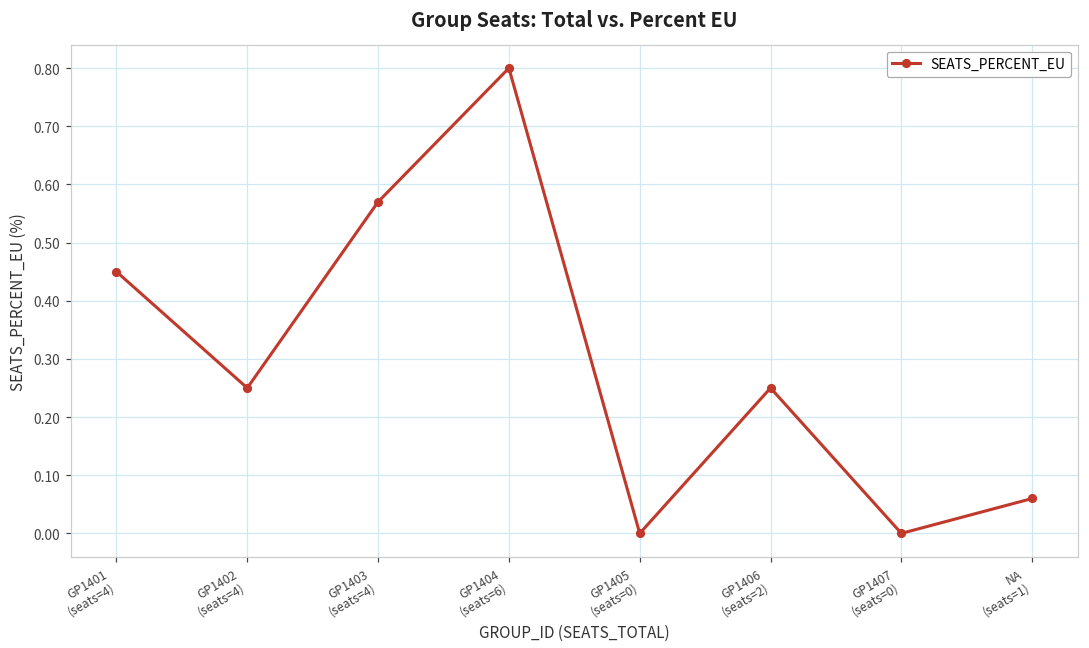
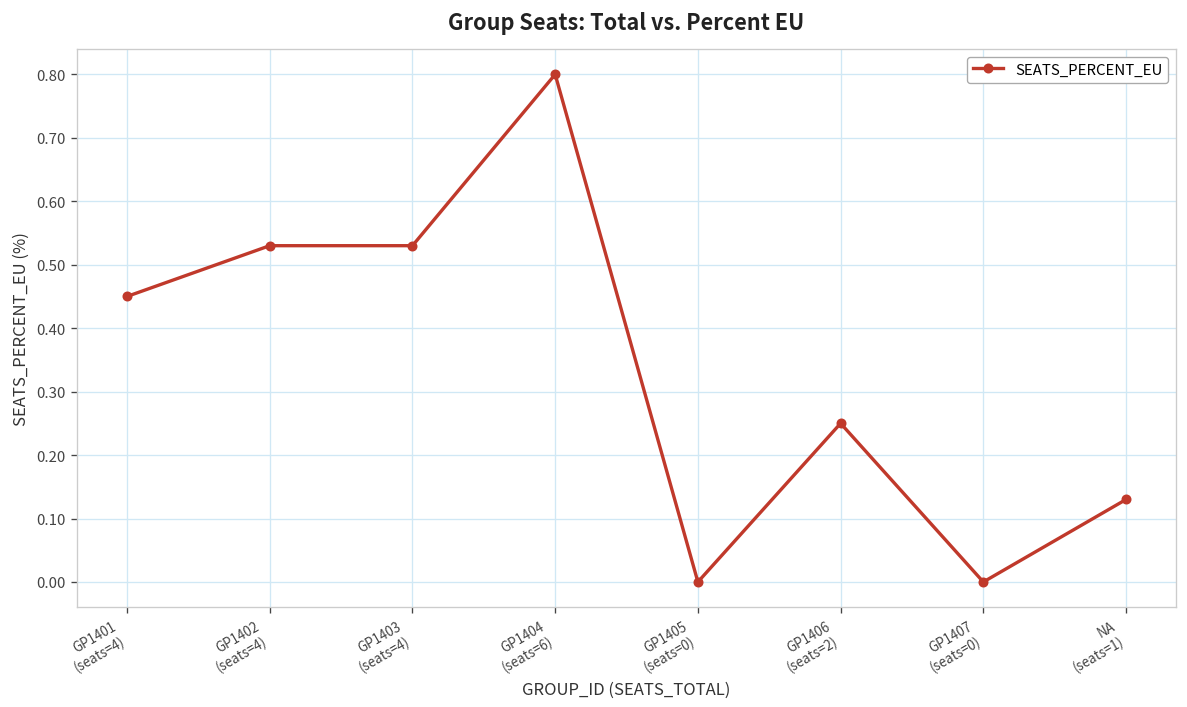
GP1402 (seats=4): 0.25 -> 0.53
GP1403 (seats=4): 0.57 -> 0.53
NA (seats=1): 0.06 -> 0.13
